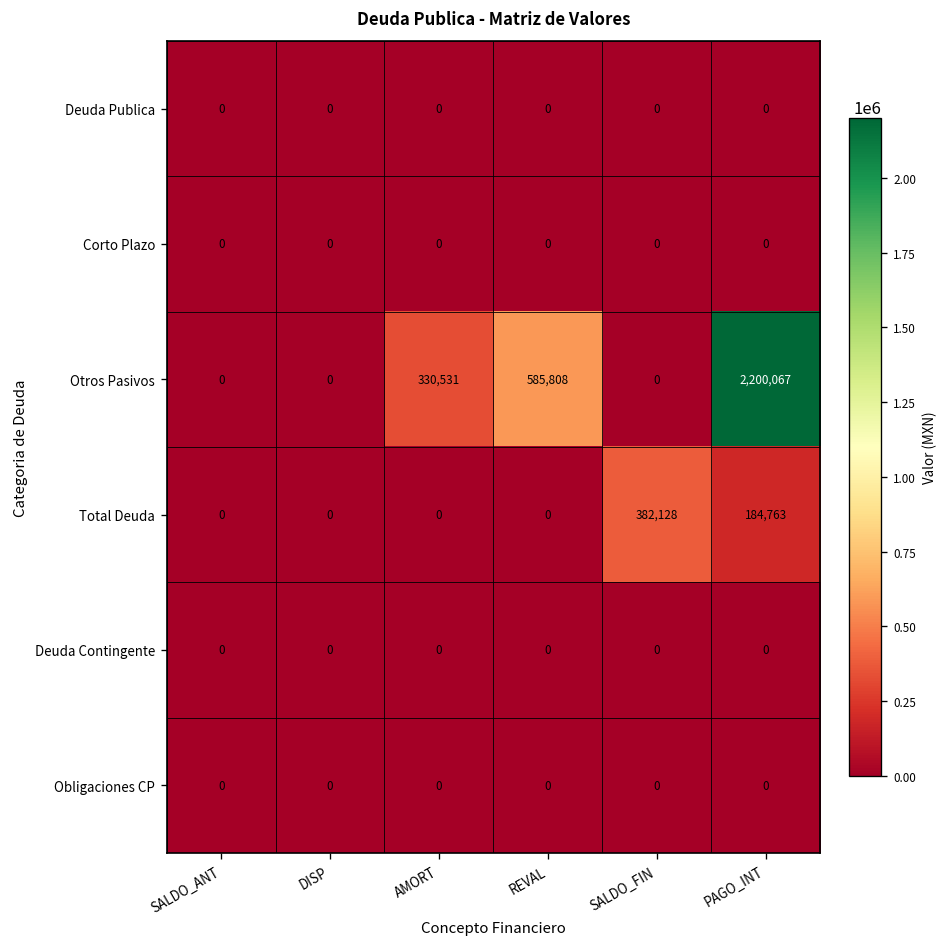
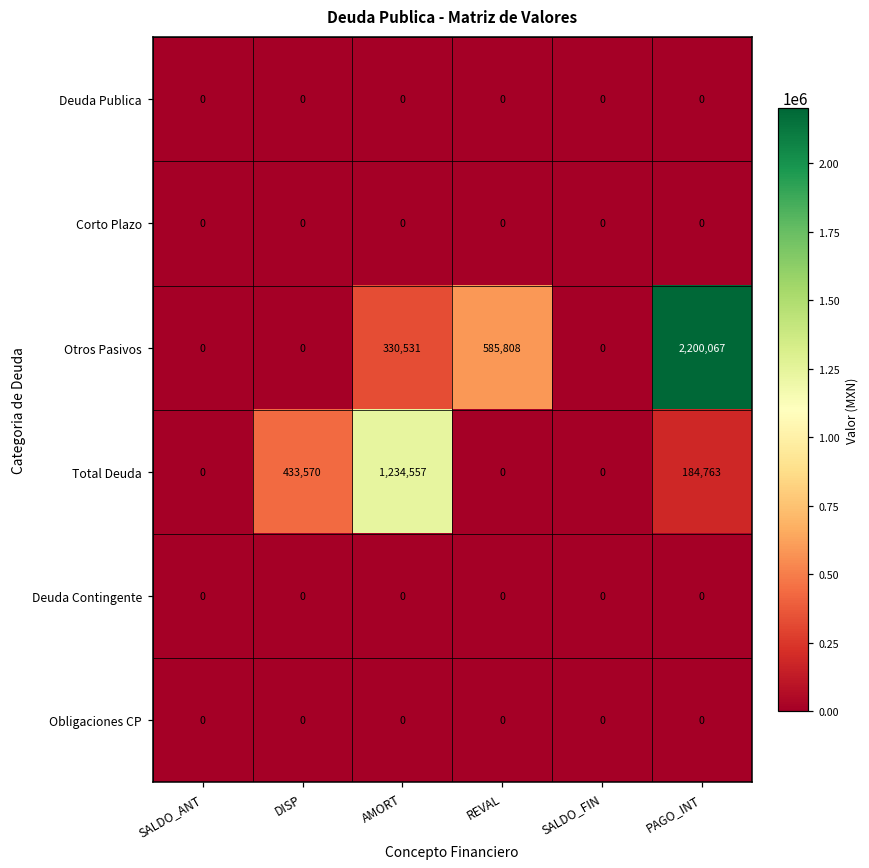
Total Deuda, DISP: 0 -> 433,570
Total Deuda, AMORT: 0 -> 1,234,557
Total Deuda, SALDO_FIN: 382,128 -> 0
